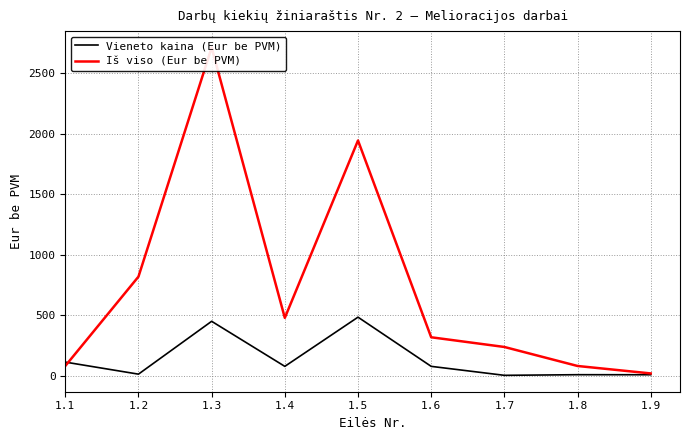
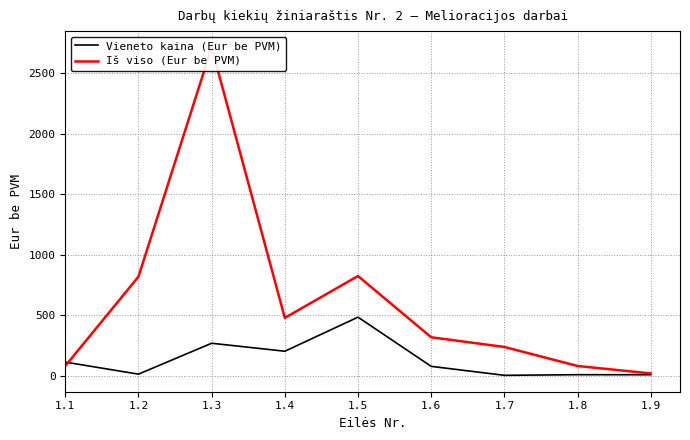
Vieneto kaina (Eur be PVM), 1.3: 450 -> 270
Vieneto kaina (Eur be PVM), 1.4: 80 -> 200
Iš viso (Eur be PVM), 1.5: 1940 -> 830
